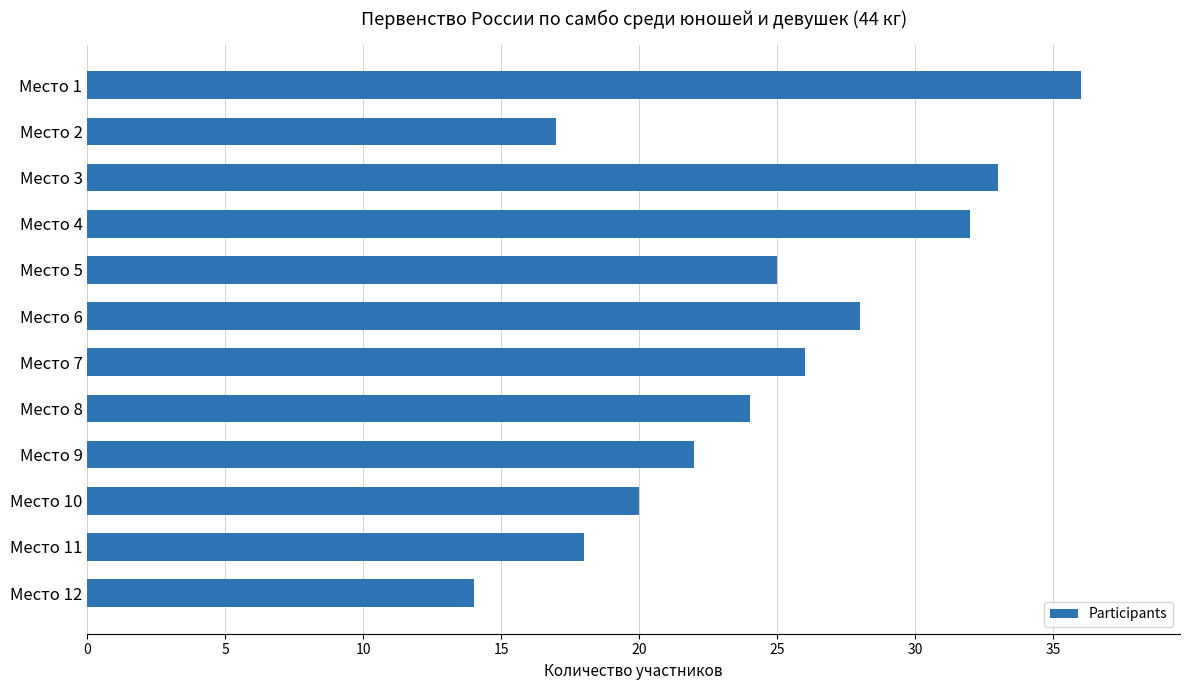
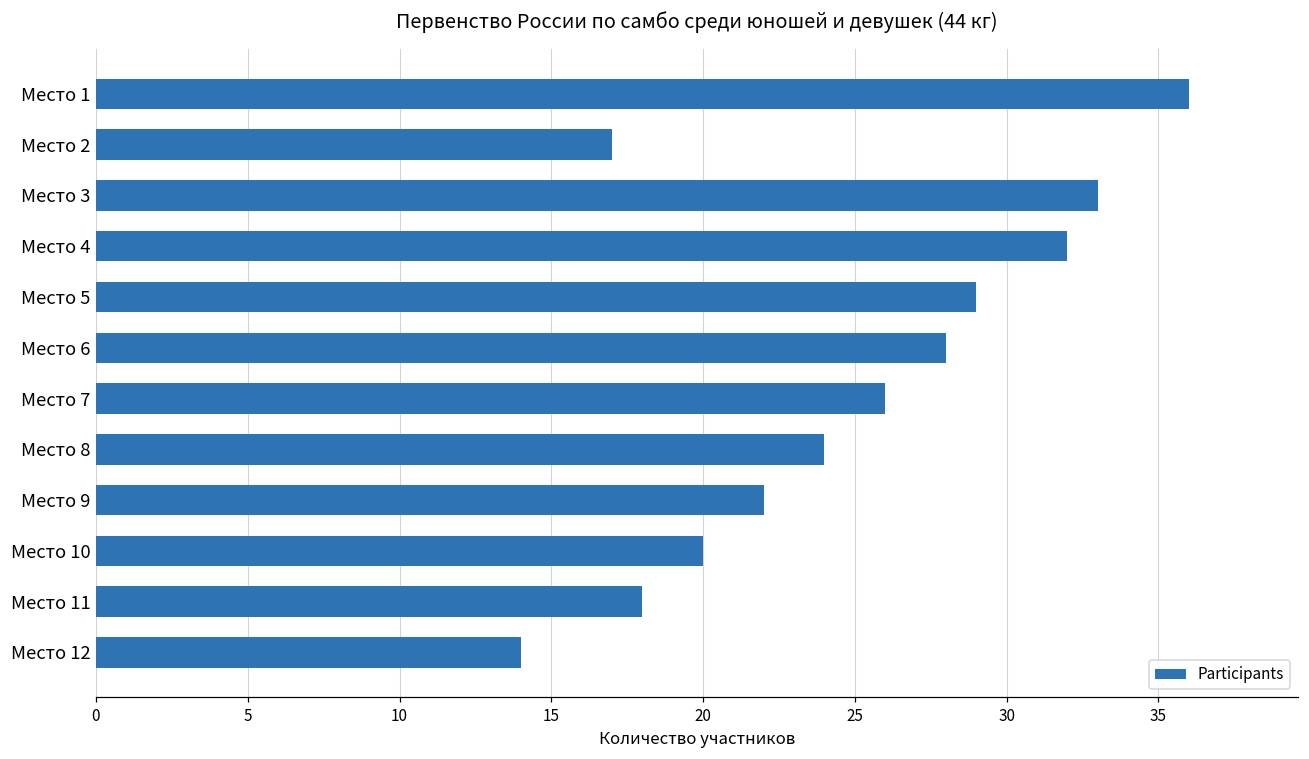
Место 5: 25 -> 29
